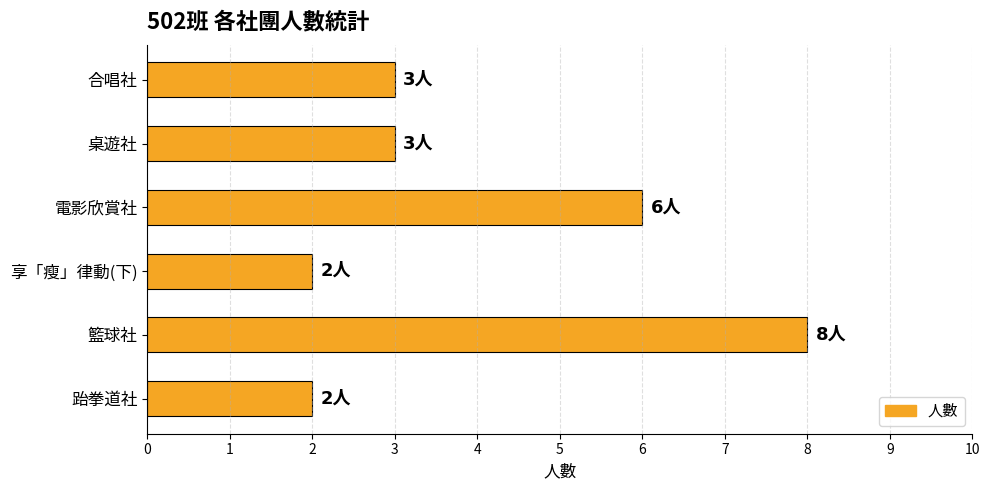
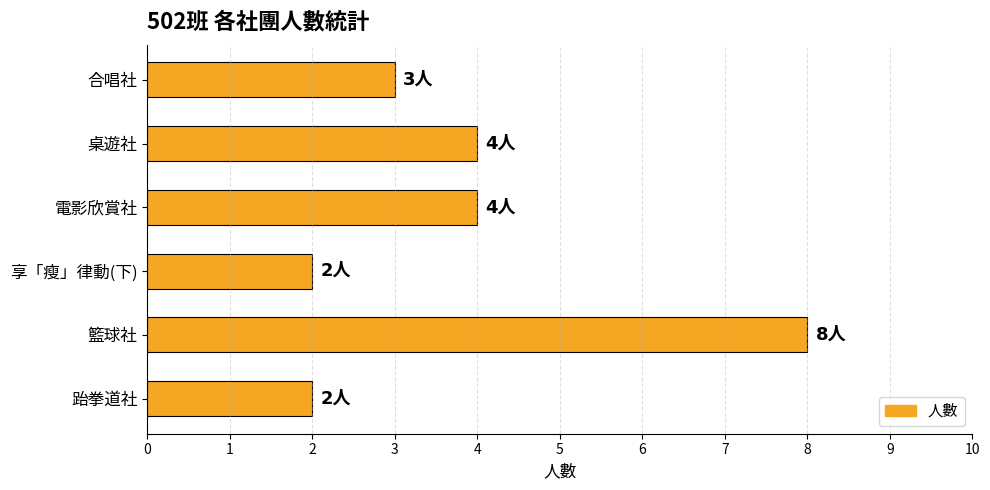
桌遊社: 3人 -> 4人
電影欣賞社: 6人 -> 4人
